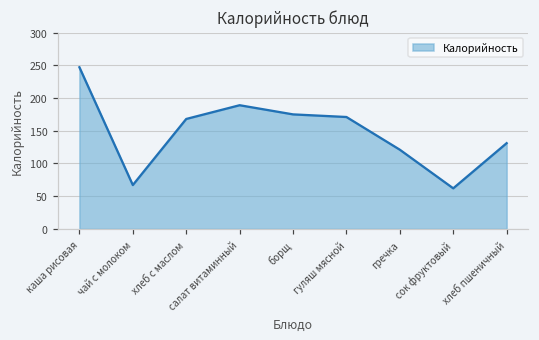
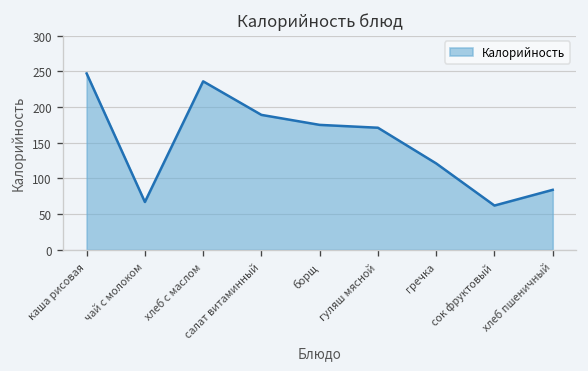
хлеб с маслом: 170 -> 240
хлеб пшеничный: 130 -> 80
